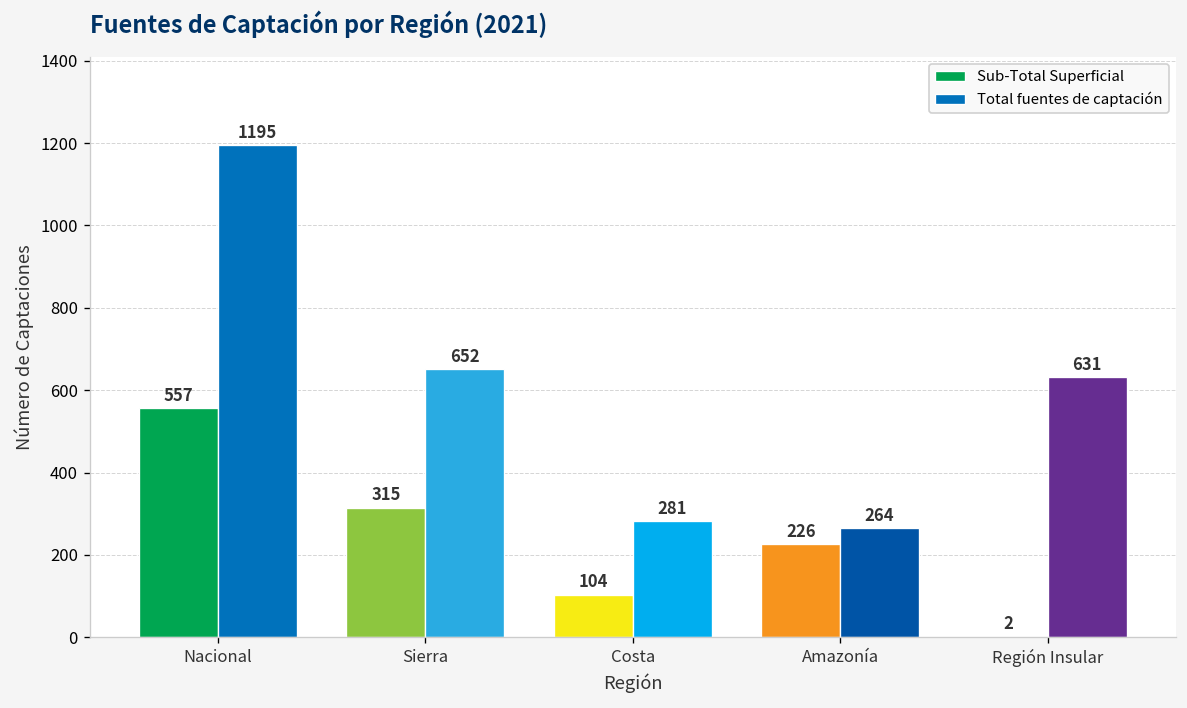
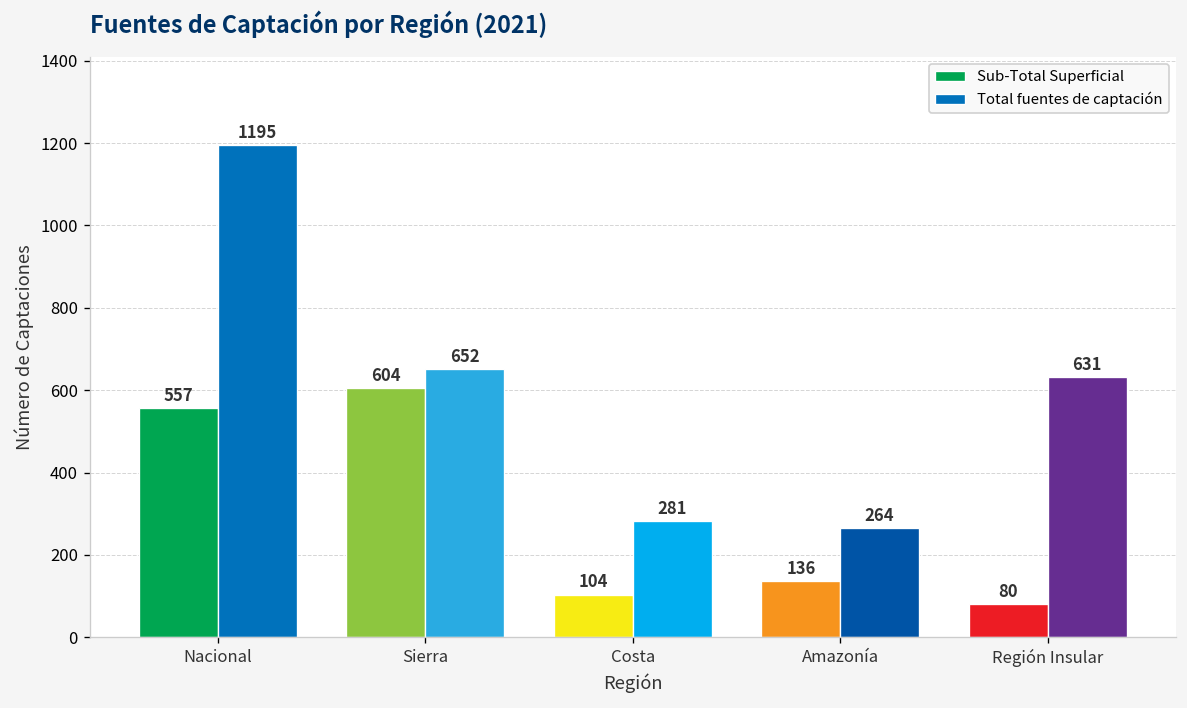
Sub-Total Superficial, Sierra: 315 -> 604
Sub-Total Superficial, Amazonía: 226 -> 136
Sub-Total Superficial, Región Insular: 2 -> 80
